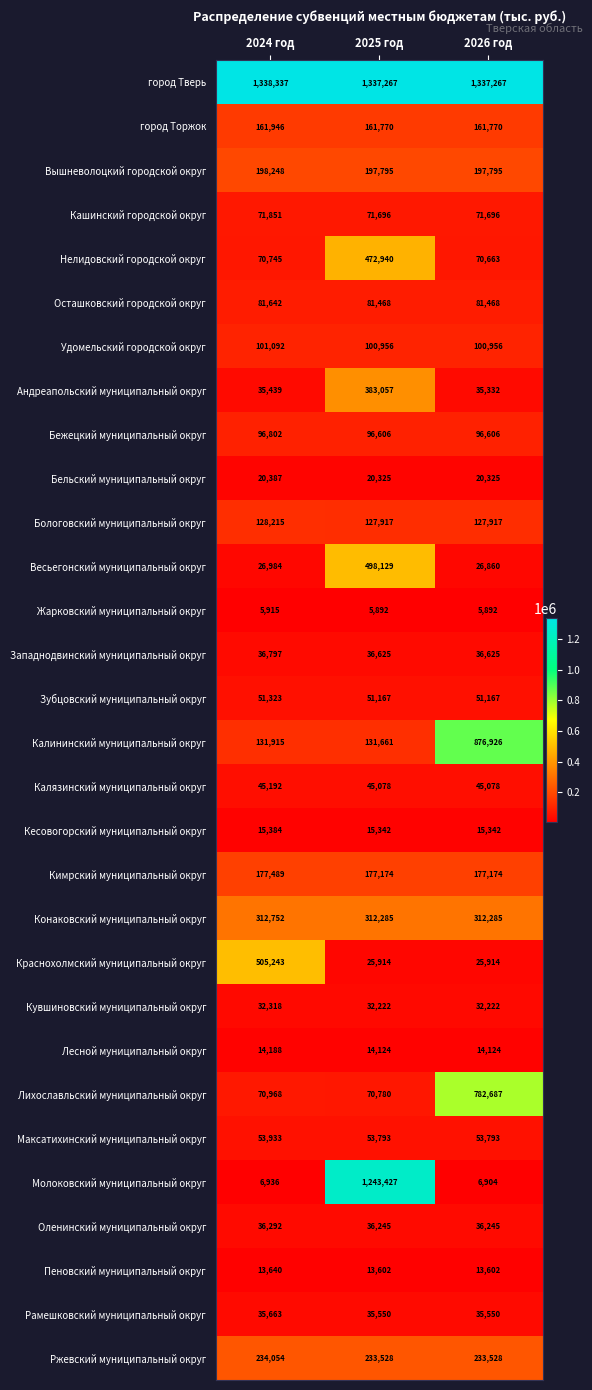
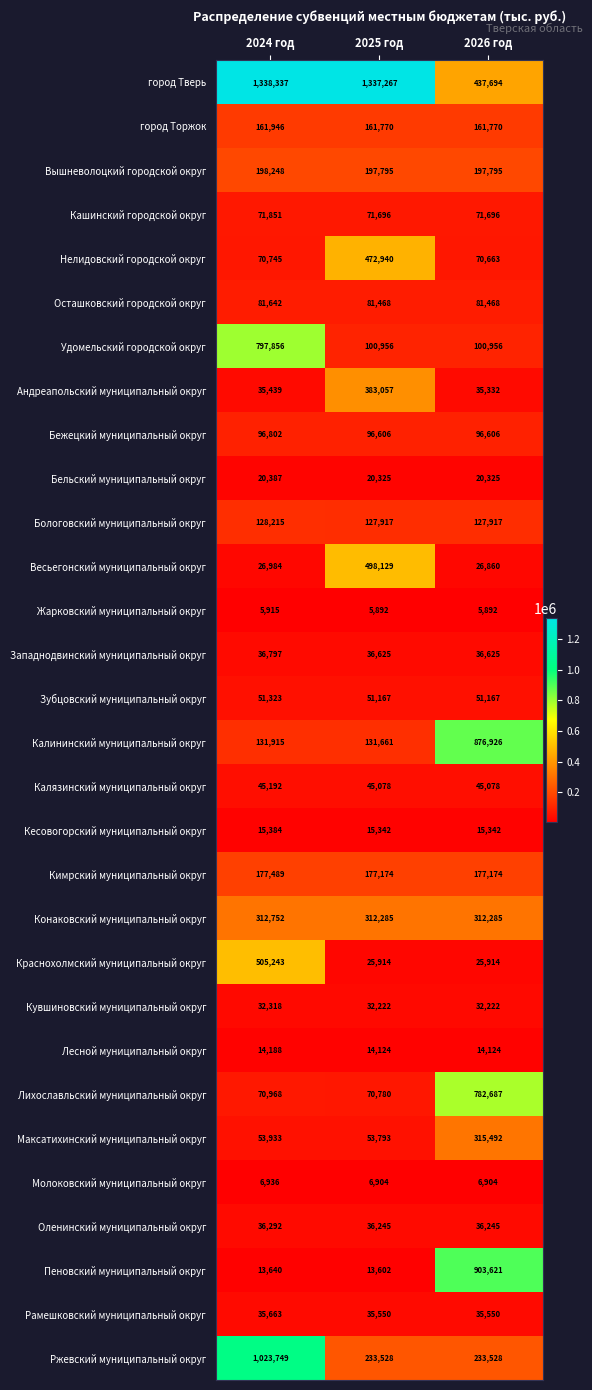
город Тверь, 2026 год: 1,337,267 -> 437,694
Удомельский городской округ, 2024 год: 101,092 -> 797,856
Максатихинский муниципальный округ, 2026 год: 53,793 -> 315,492
Молоковский муниципальный округ, 2025 год: 1,243,427 -> 6,904
Пеновский муниципальный округ, 2026 год: 13,602 -> 903,621
Ржевский муниципальный округ, 2024 год: 234,054 -> 1,023,749
